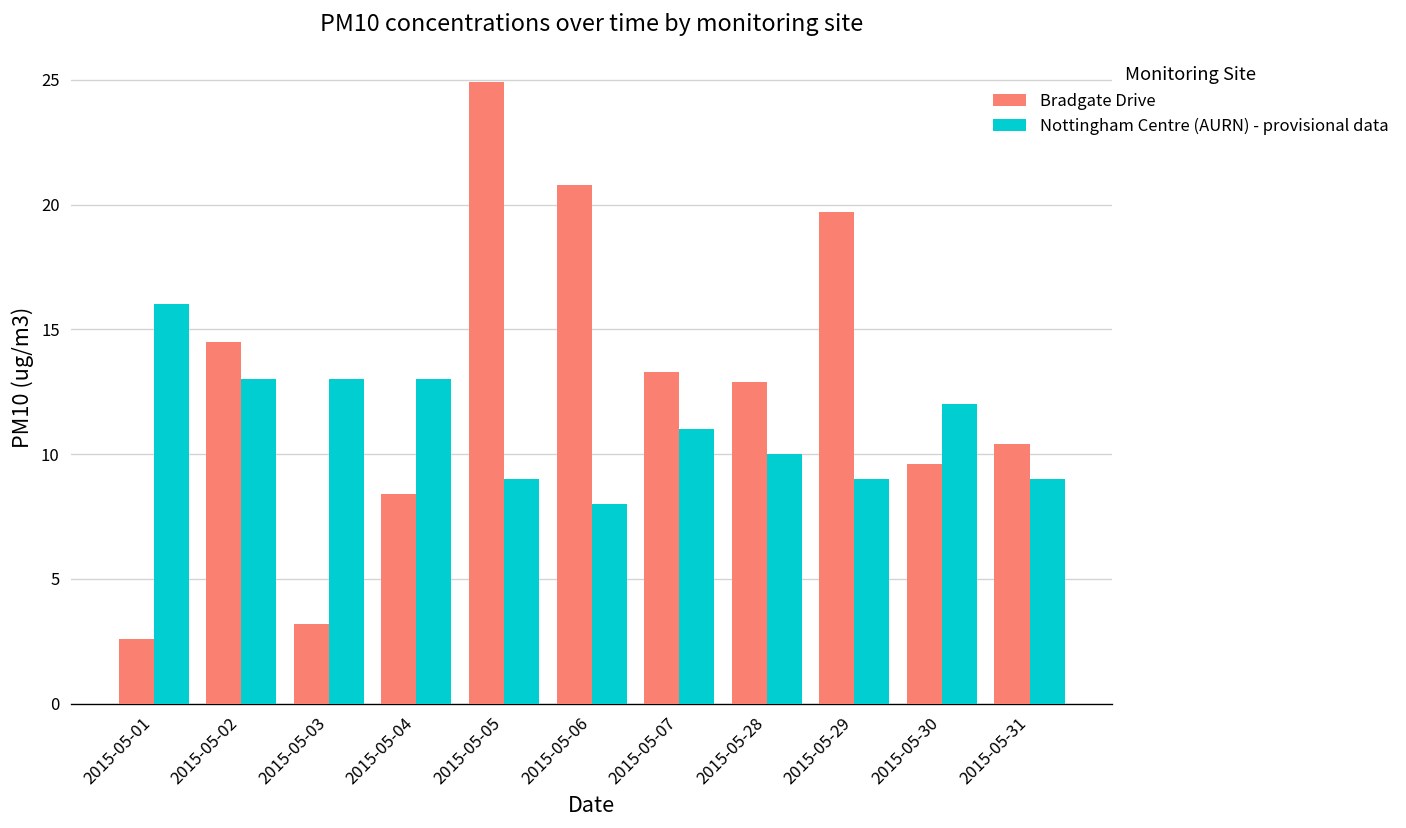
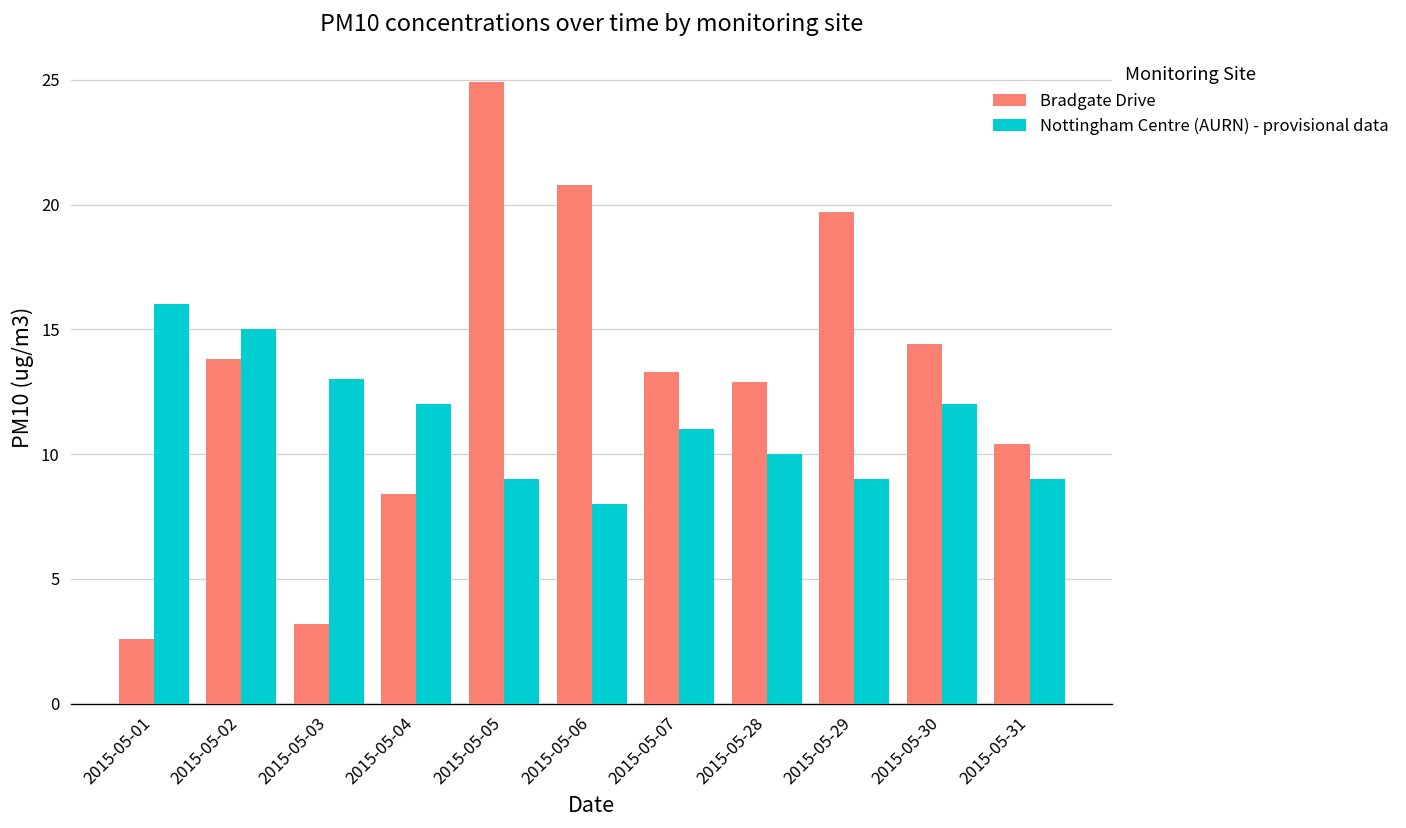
Bradgate Drive, 2015-05-02: 14.5 -> 13.8
Nottingham Centre (AURN) - provisional data, 2015-05-02: 13 -> 15
Nottingham Centre (AURN) - provisional data, 2015-05-04: 13 -> 12
Bradgate Drive, 2015-05-30: 9.6 -> 14.4
